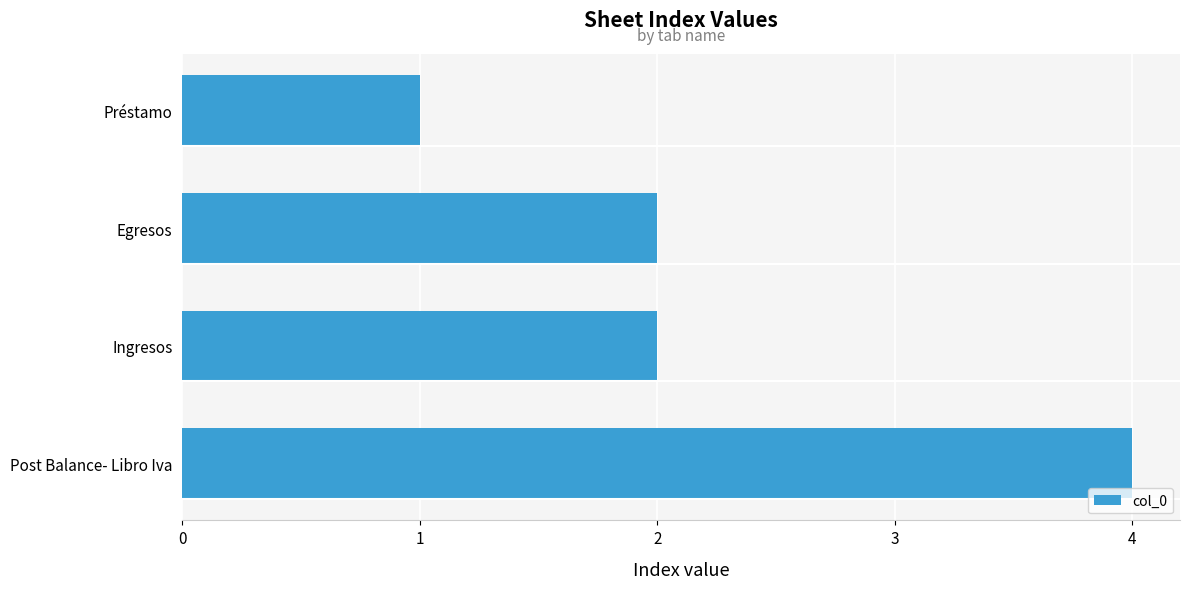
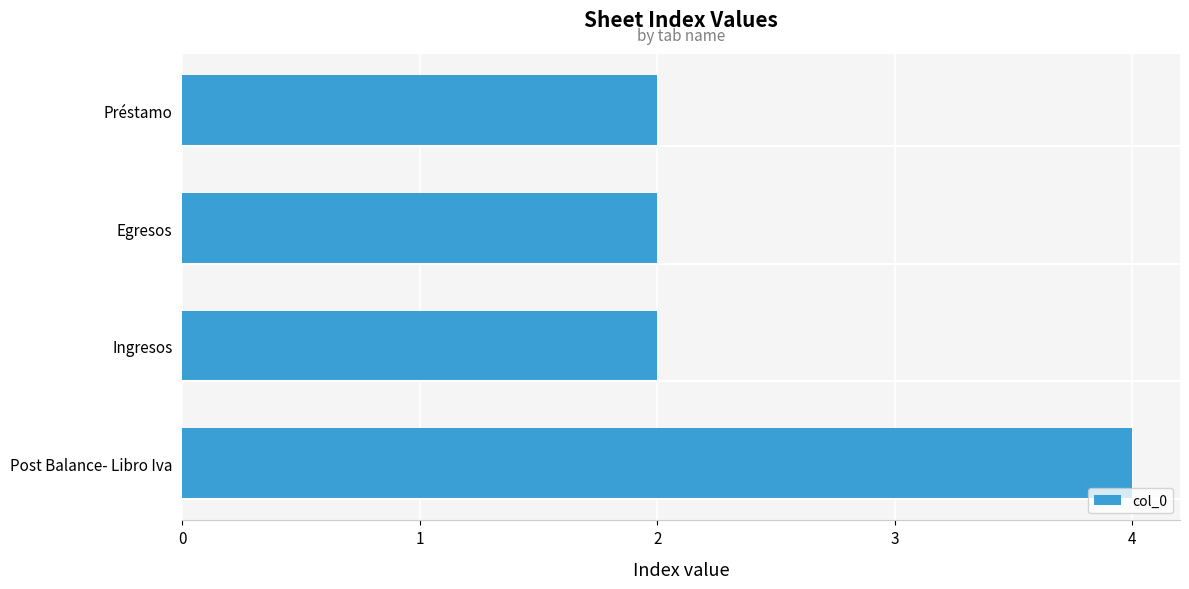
Préstamo: 1 -> 2
